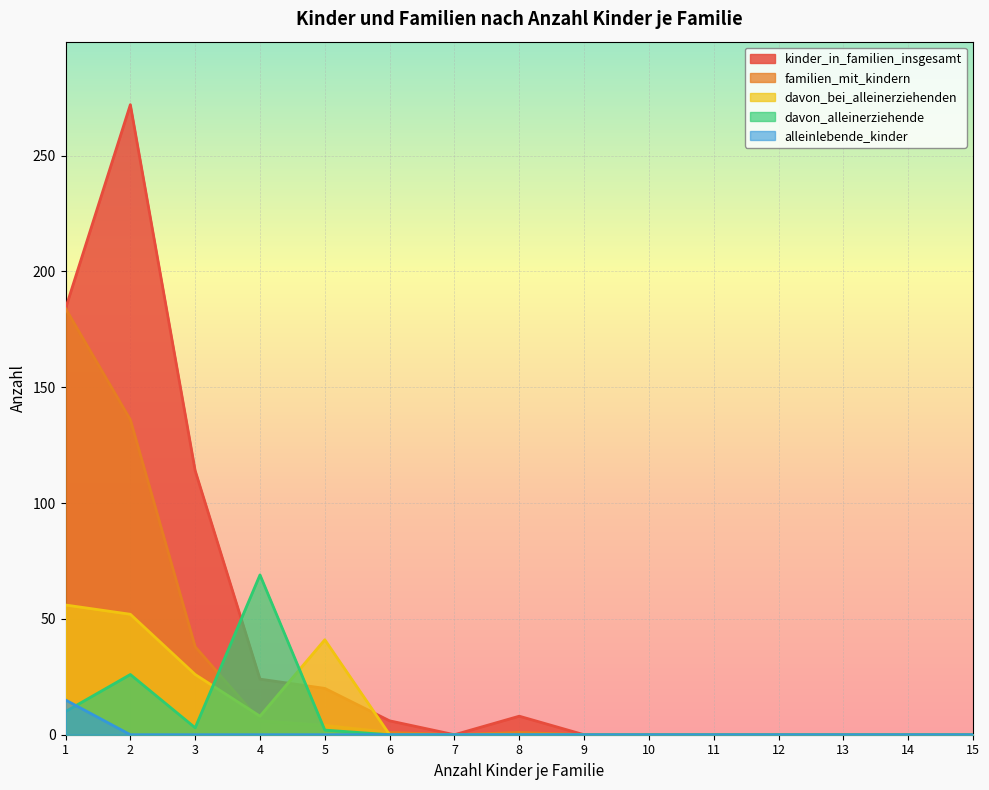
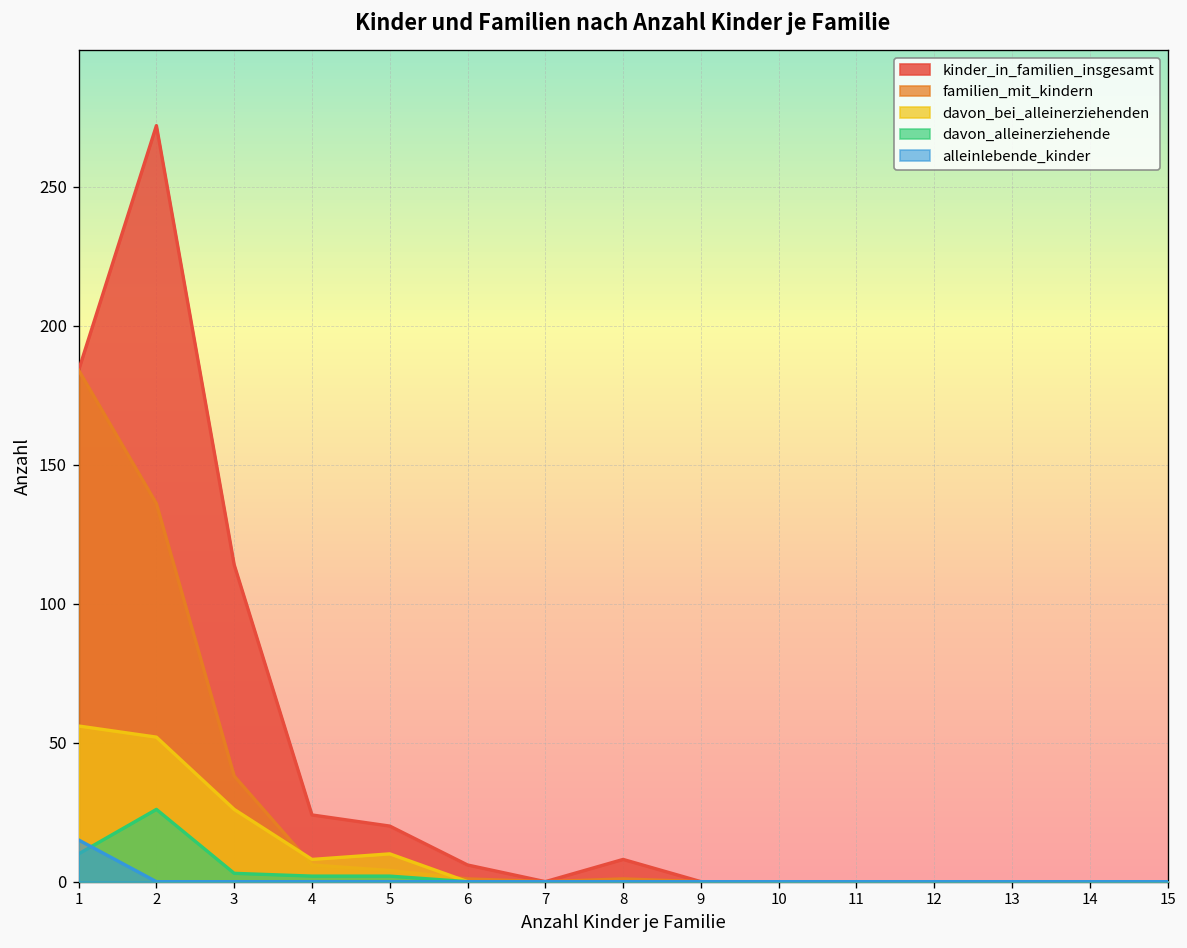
davon_alleinerziehende, 4: 69 -> 2
davon_bei_alleinerziehenden, 5: 41 -> 10
